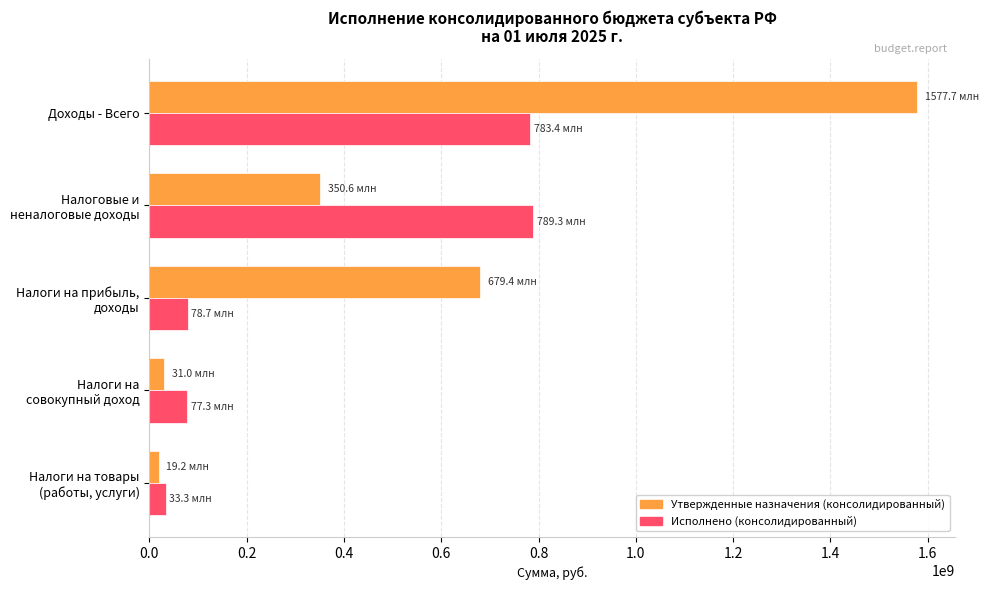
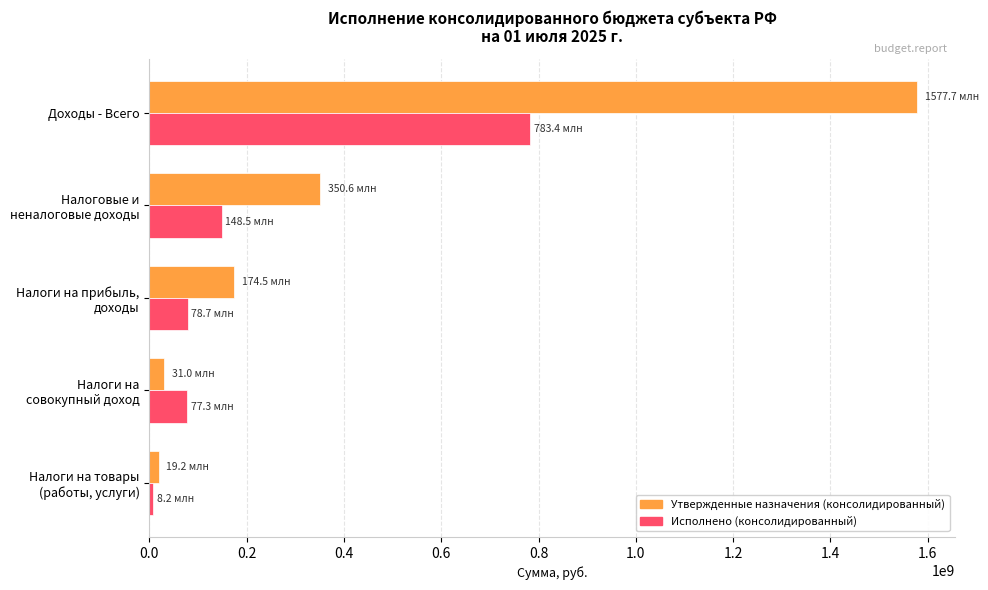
Исполнено (консолидированный), Налоговые и неналоговые доходы: 789.3 -> 148.5
Утвержденные назначения (консолидированный), Налоги на прибыль, доходы: 679.4 -> 174.5
Исполнено (консолидированный), Налоги на товары (работы, услуги): 33.3 -> 8.2
